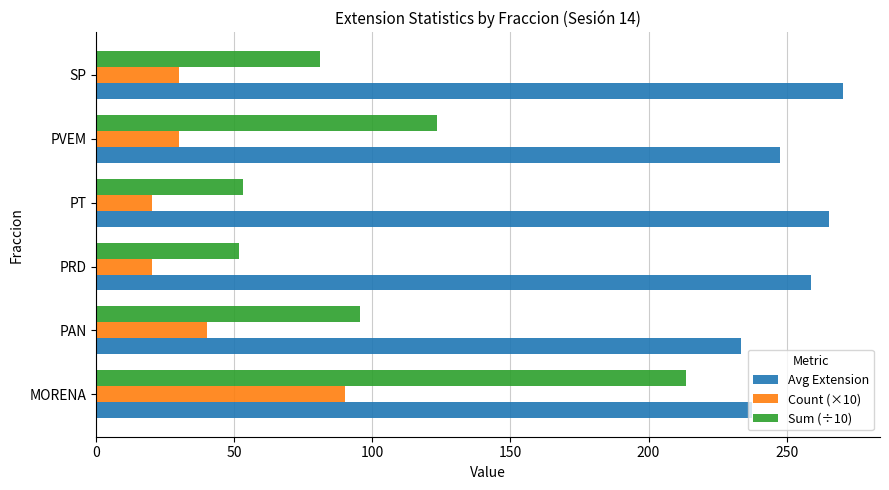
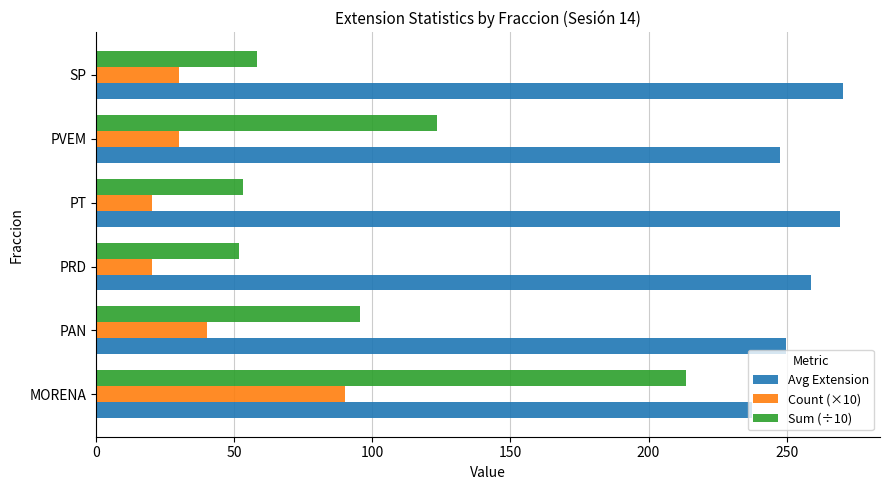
Sum (÷10), SP: 81 -> 58
Avg Extension, PT: 266 -> 269
Avg Extension, PAN: 234 -> 250
